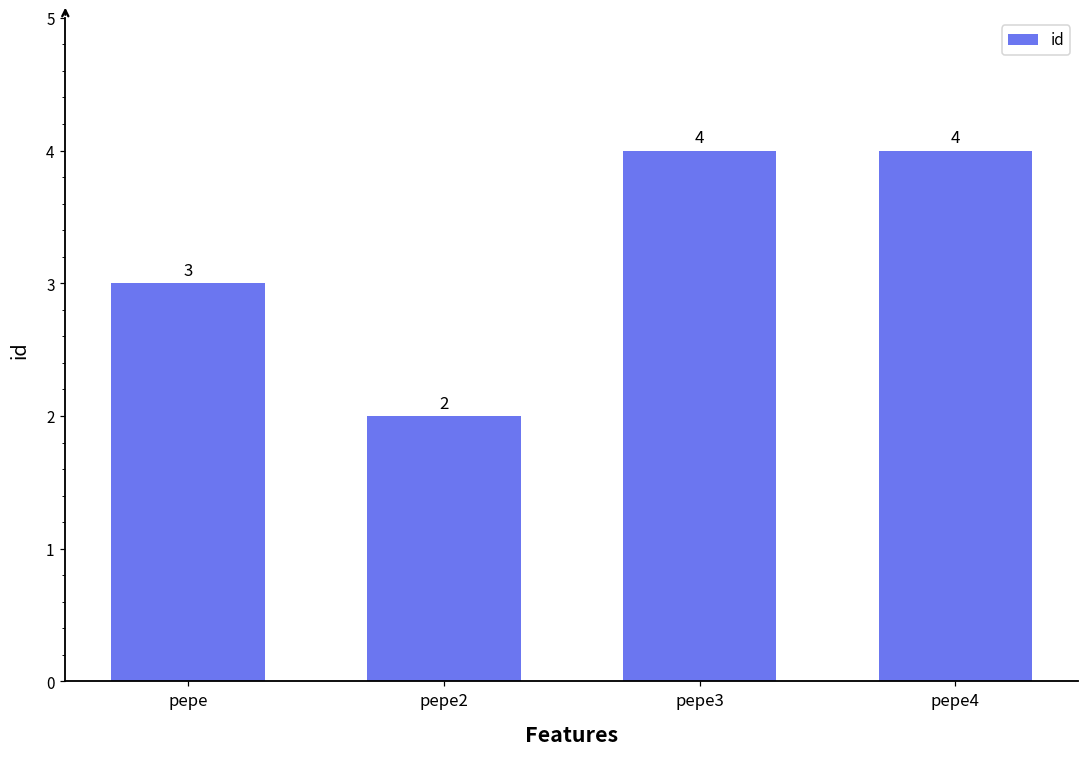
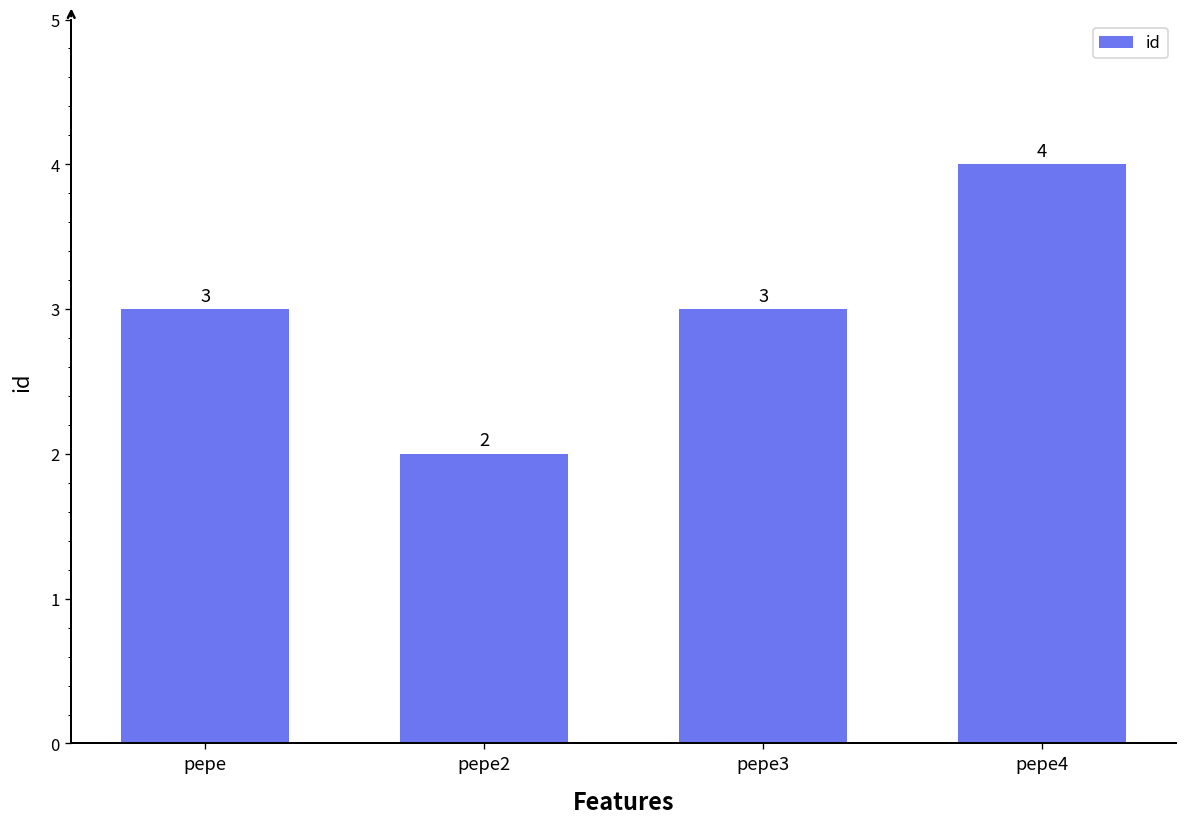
pepe3: 4 -> 3
